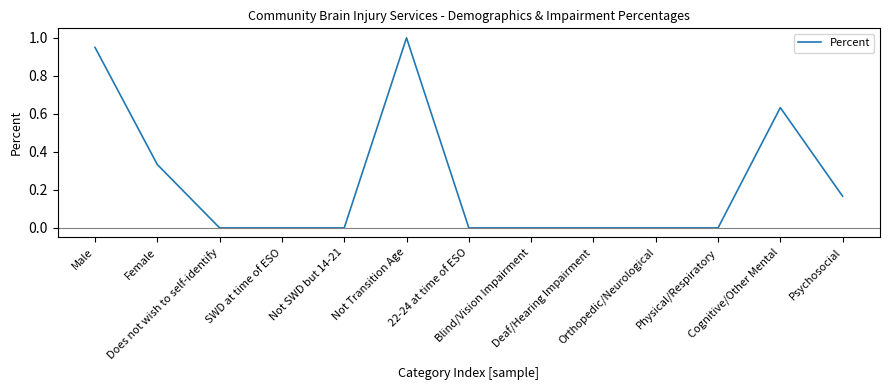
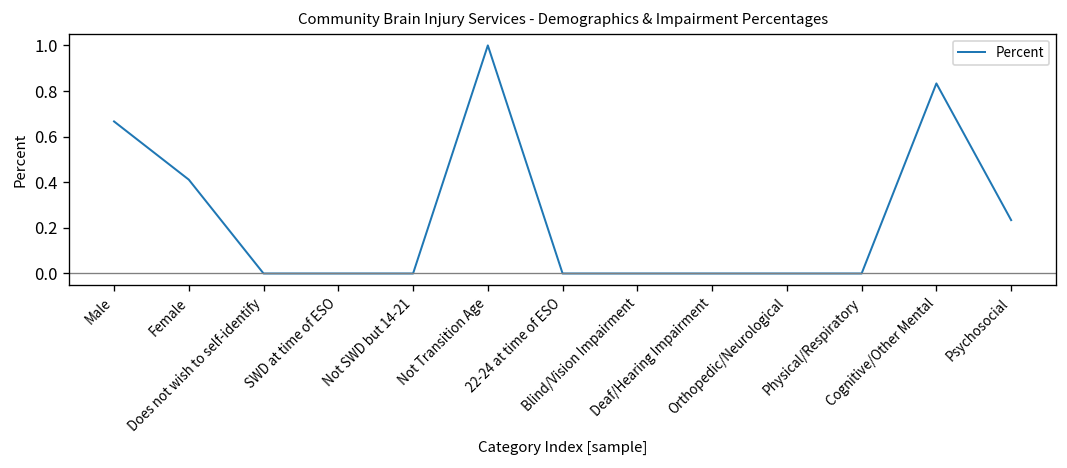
Male: 0.95 -> 0.67
Female: 0.33 -> 0.41
Cognitive/Other Mental: 0.63 -> 0.83
Psychosocial: 0.17 -> 0.23
